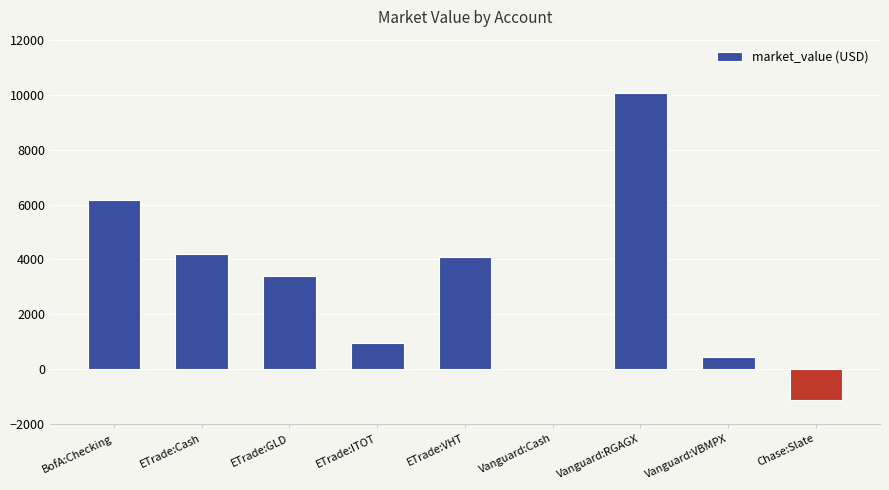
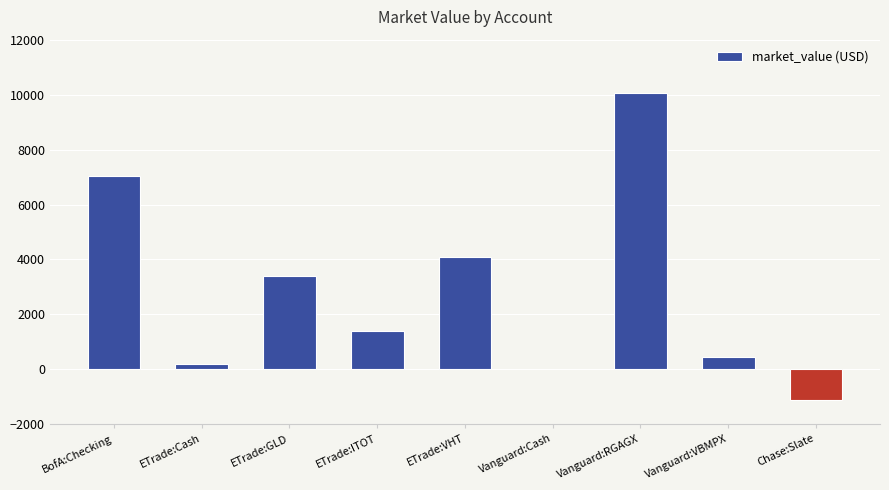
BofA:Checking: 6200 -> 7100
ETrade:Cash: 4200 -> 200
ETrade:ITOT: 1000 -> 1400
